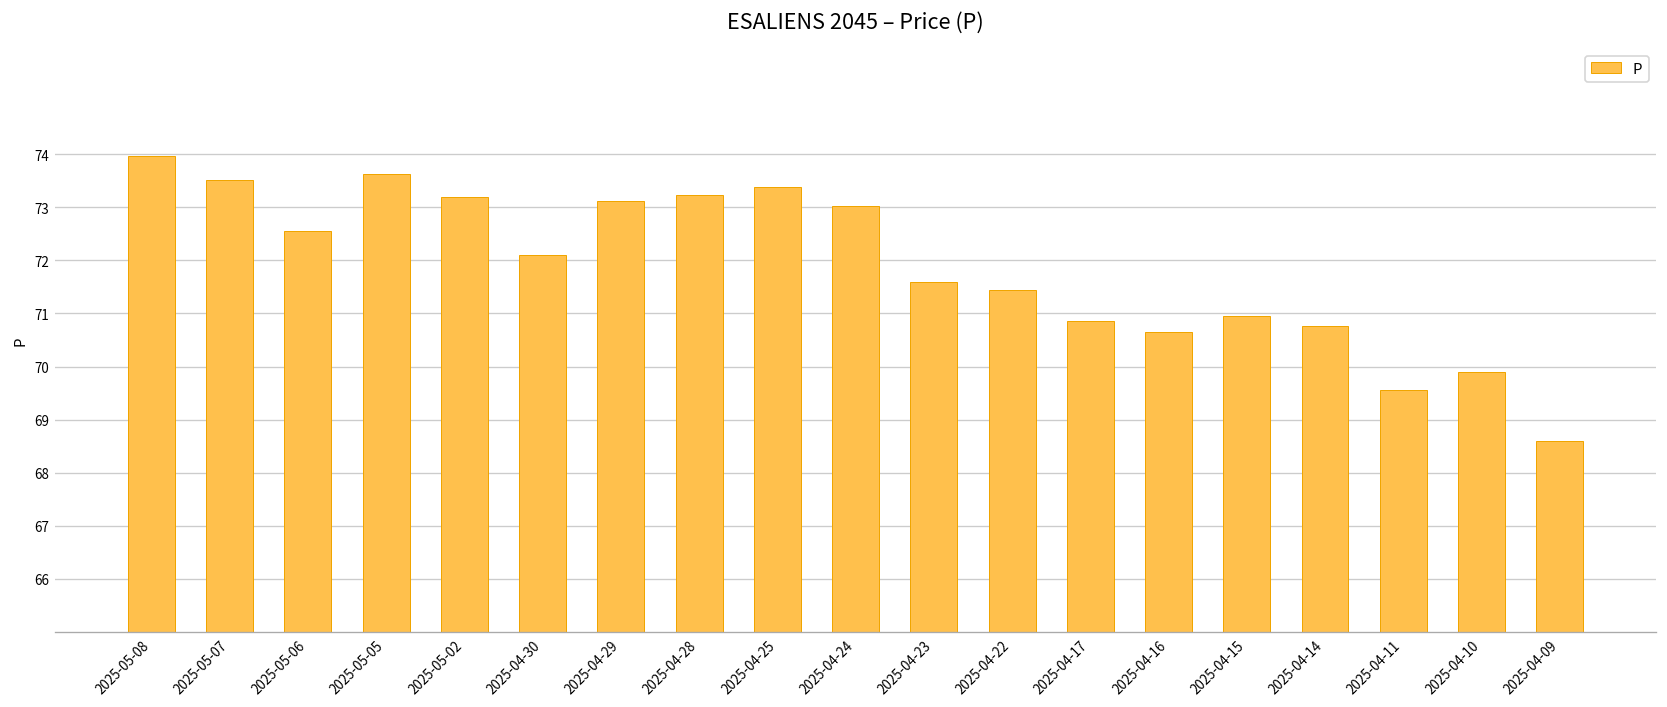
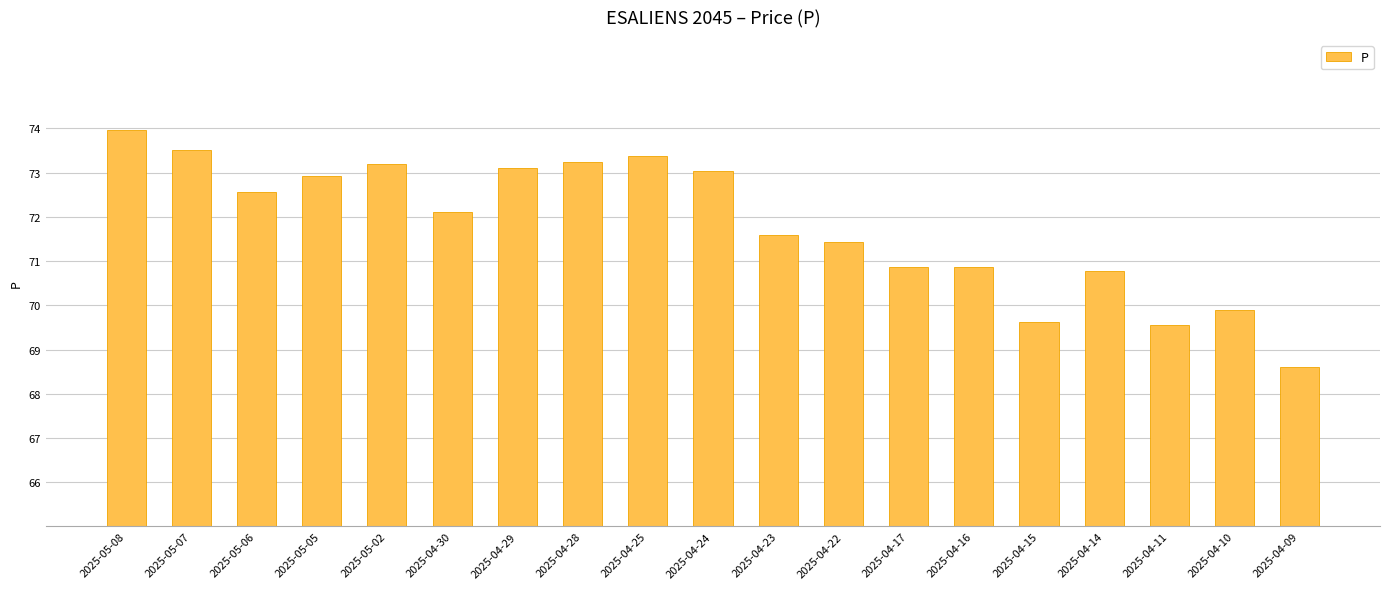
2025-05-05: 73.6 -> 72.9
2025-04-16: 70.7 -> 70.9
2025-04-15: 71.0 -> 69.6
